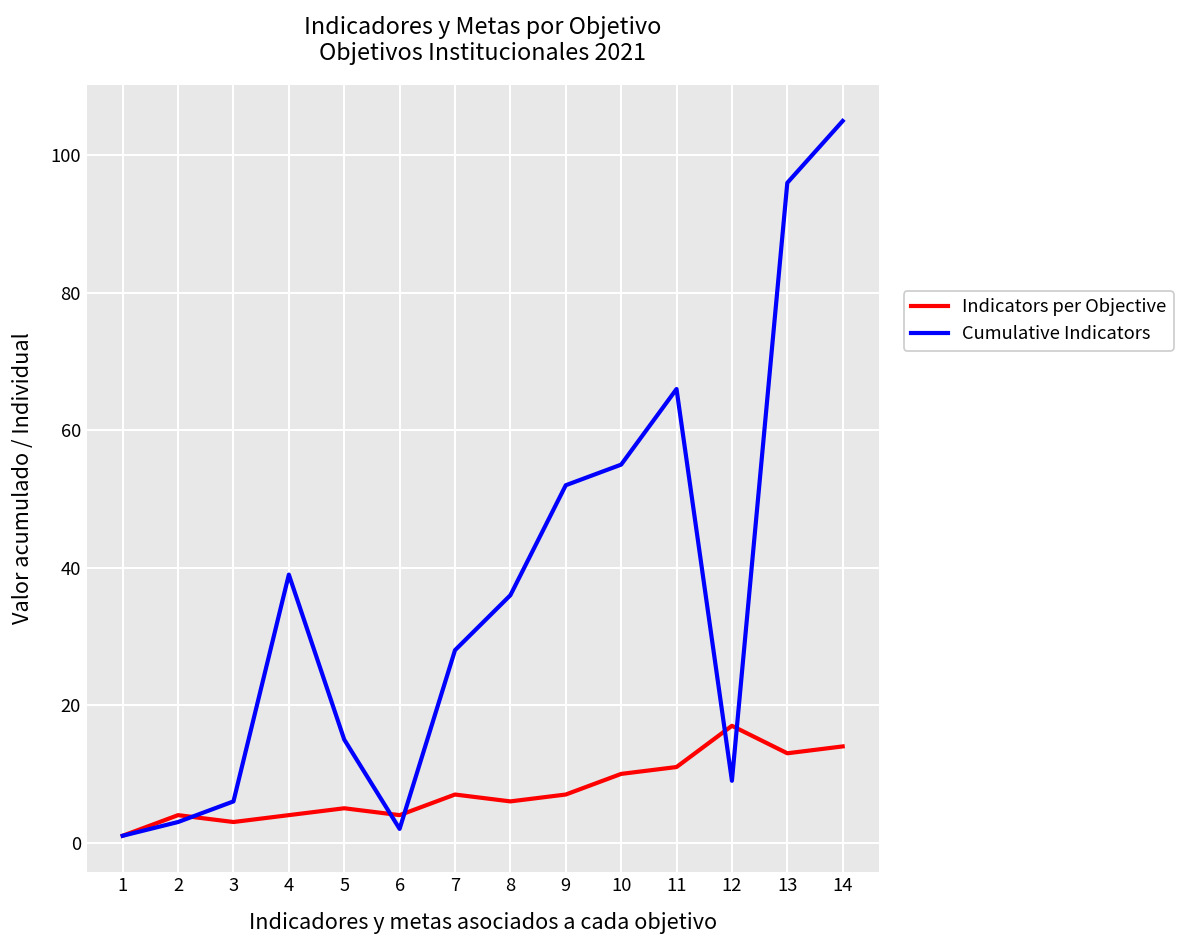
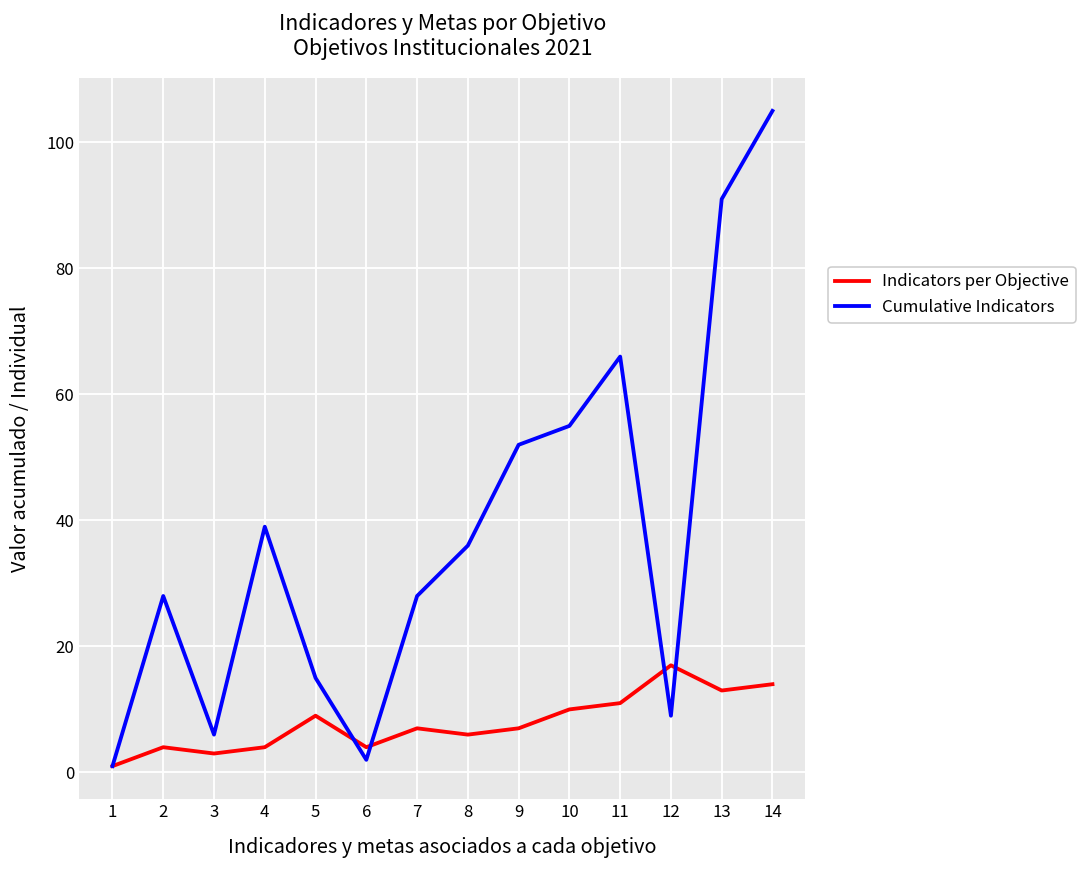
Cumulative Indicators, 2: 3 -> 28
Indicators per Objective, 5: 5 -> 9
Cumulative Indicators, 13: 96 -> 91
